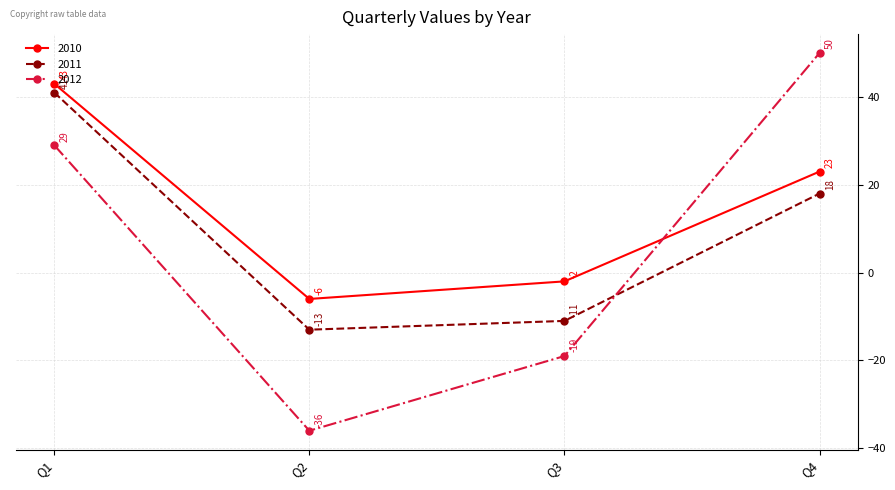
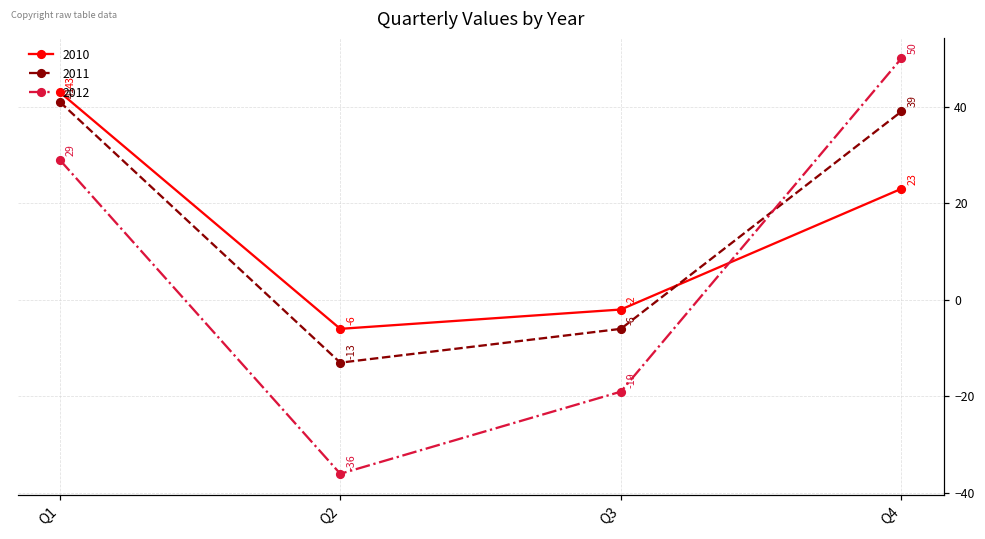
2011, Q3: -11 -> -6
2011, Q4: 18 -> 39
